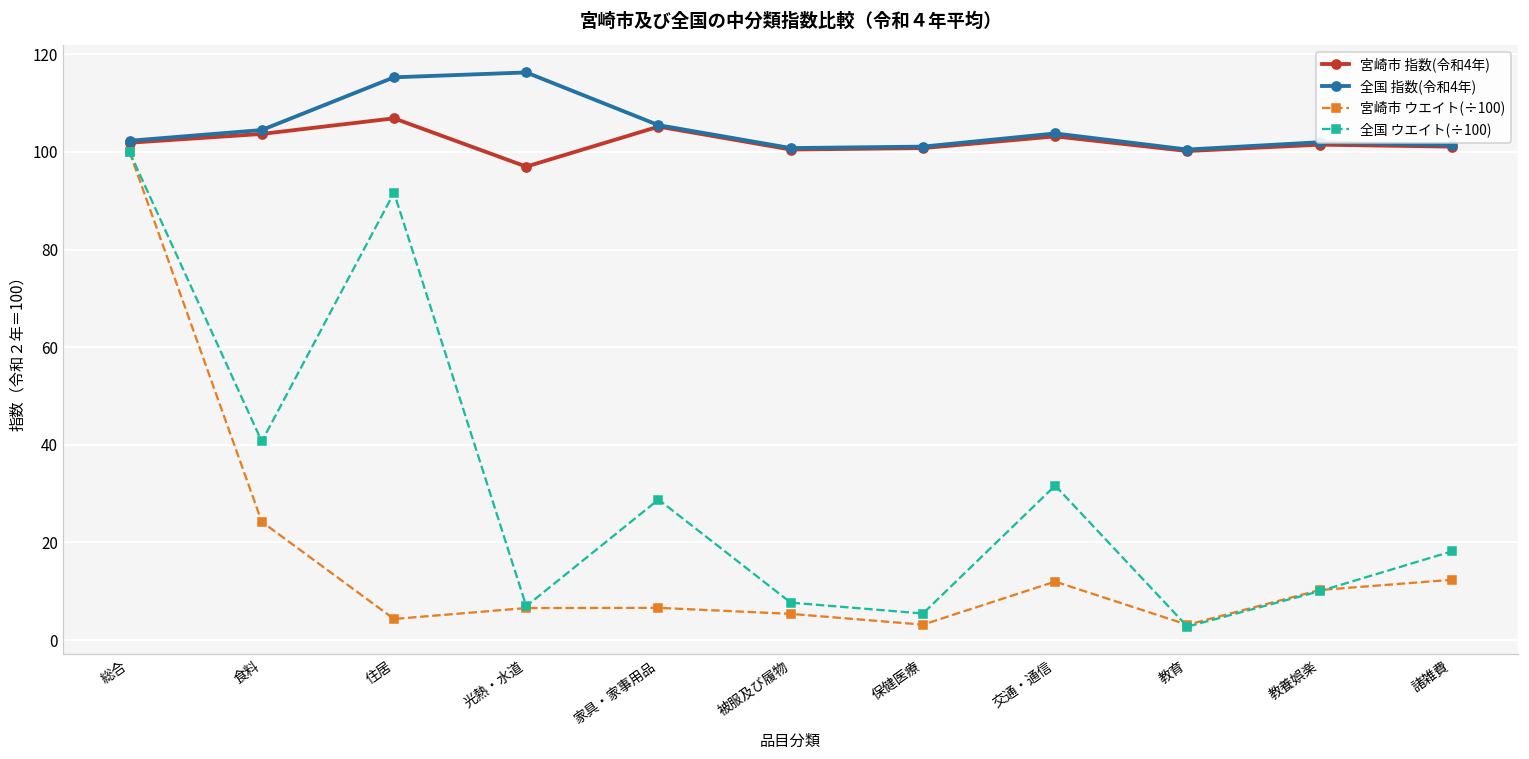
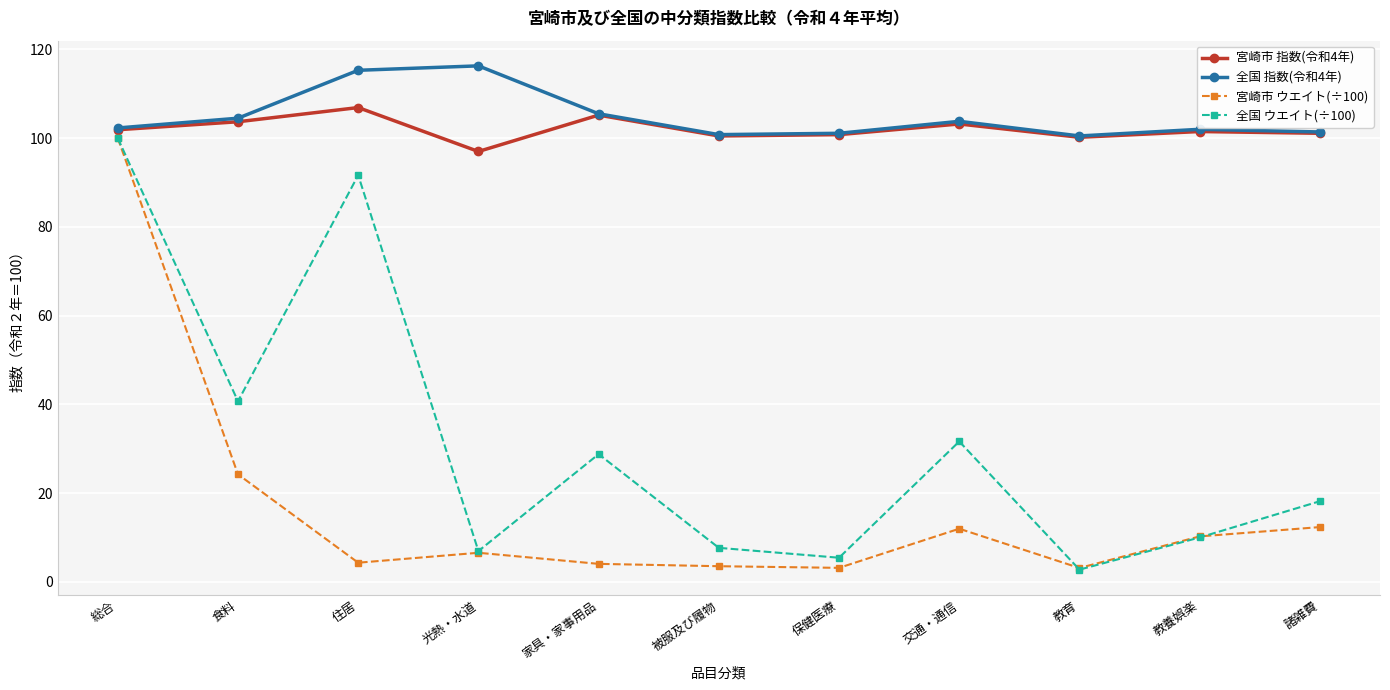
宮崎市 ウエイト(÷100), 家具・家事用品: 7 -> 4
宮崎市 ウエイト(÷100), 被服及び履物: 5 -> 4
